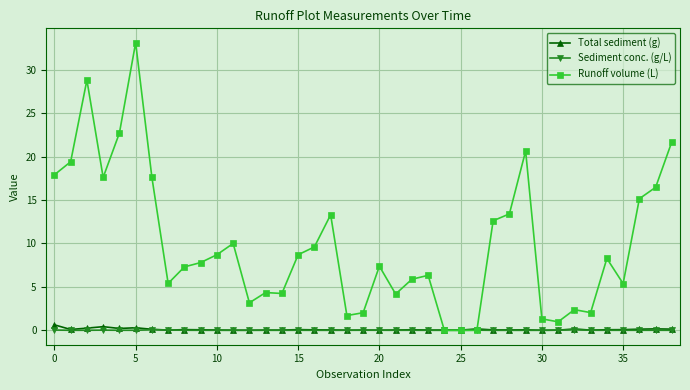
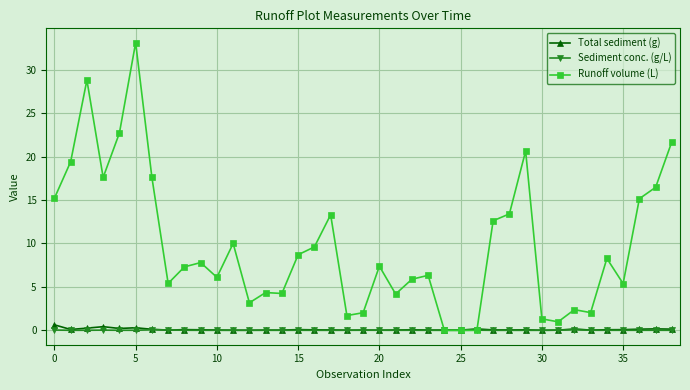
Runoff volume (L), 0: 18 -> 15
Runoff volume (L), 10: 9 -> 6
